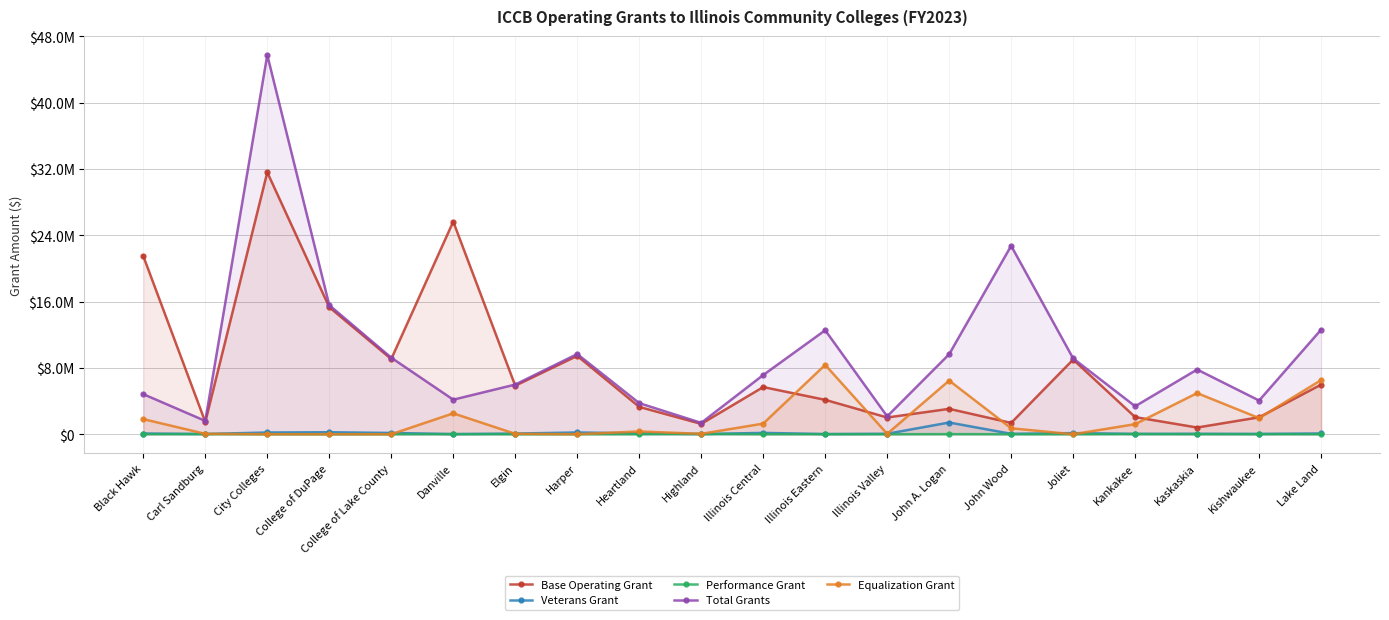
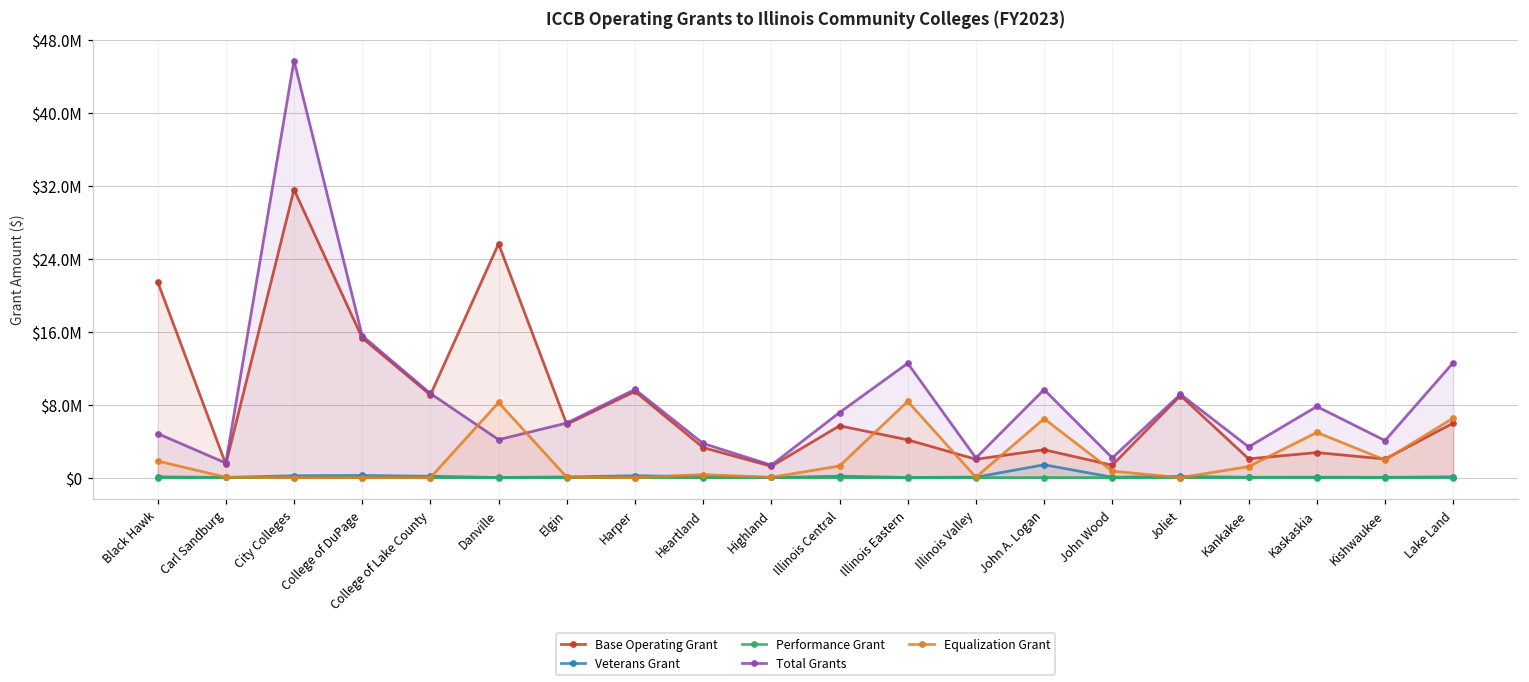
Equalization Grant, Danville: $3000000 -> $8000000
Total Grants, John Wood: $23000000 -> $2000000
Base Operating Grant, Kaskaskia: $1000000 -> $3000000
